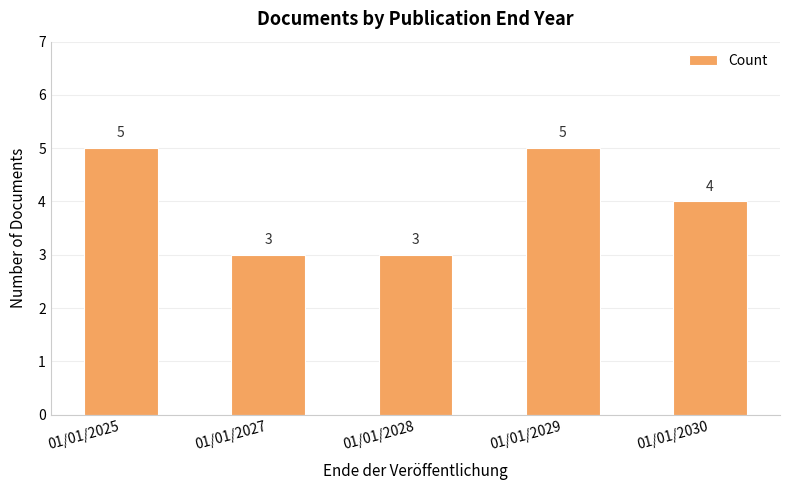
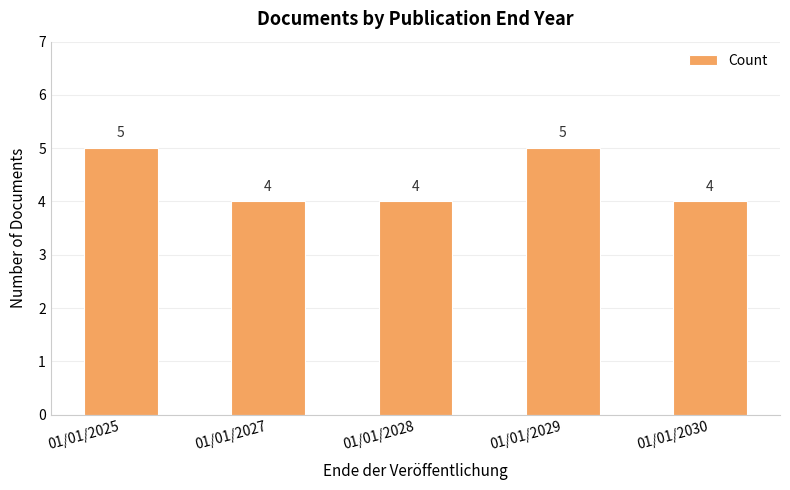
01/01/2027: 3 -> 4
01/01/2028: 3 -> 4
